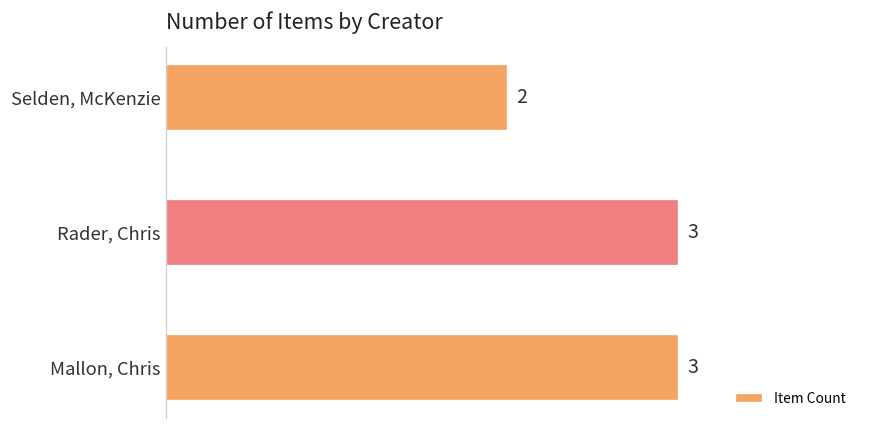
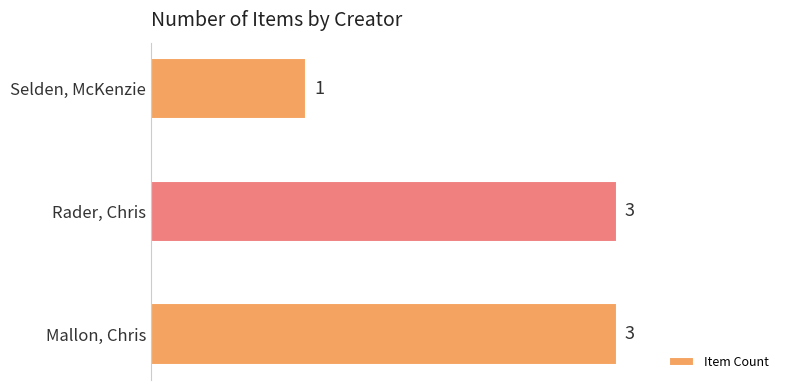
Selden, McKenzie: 2 -> 1
